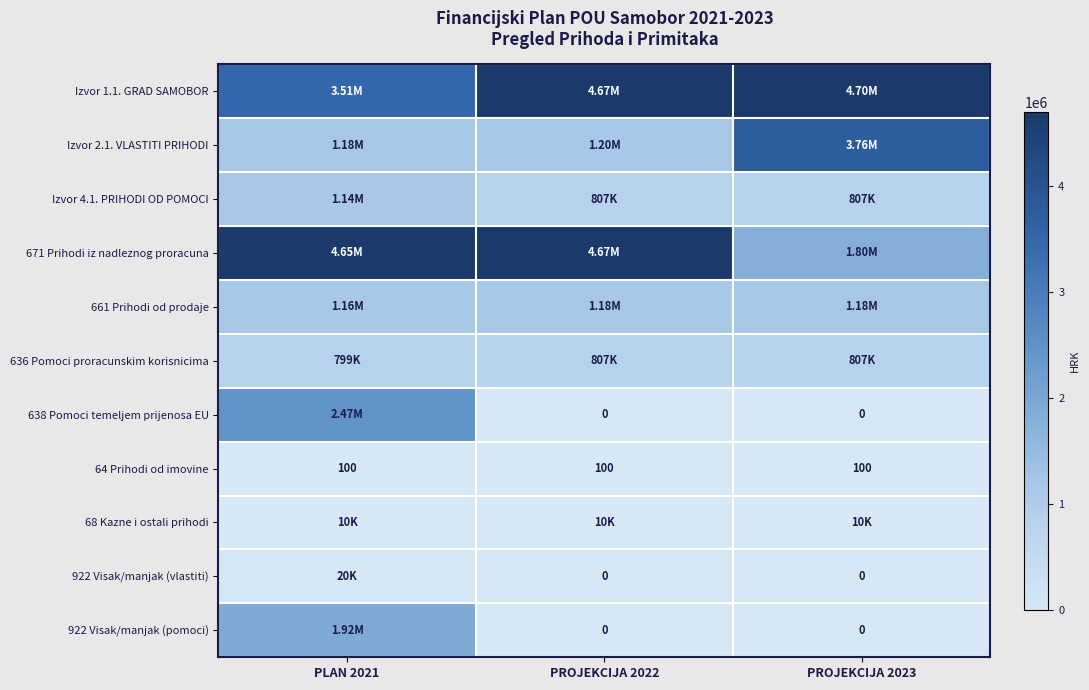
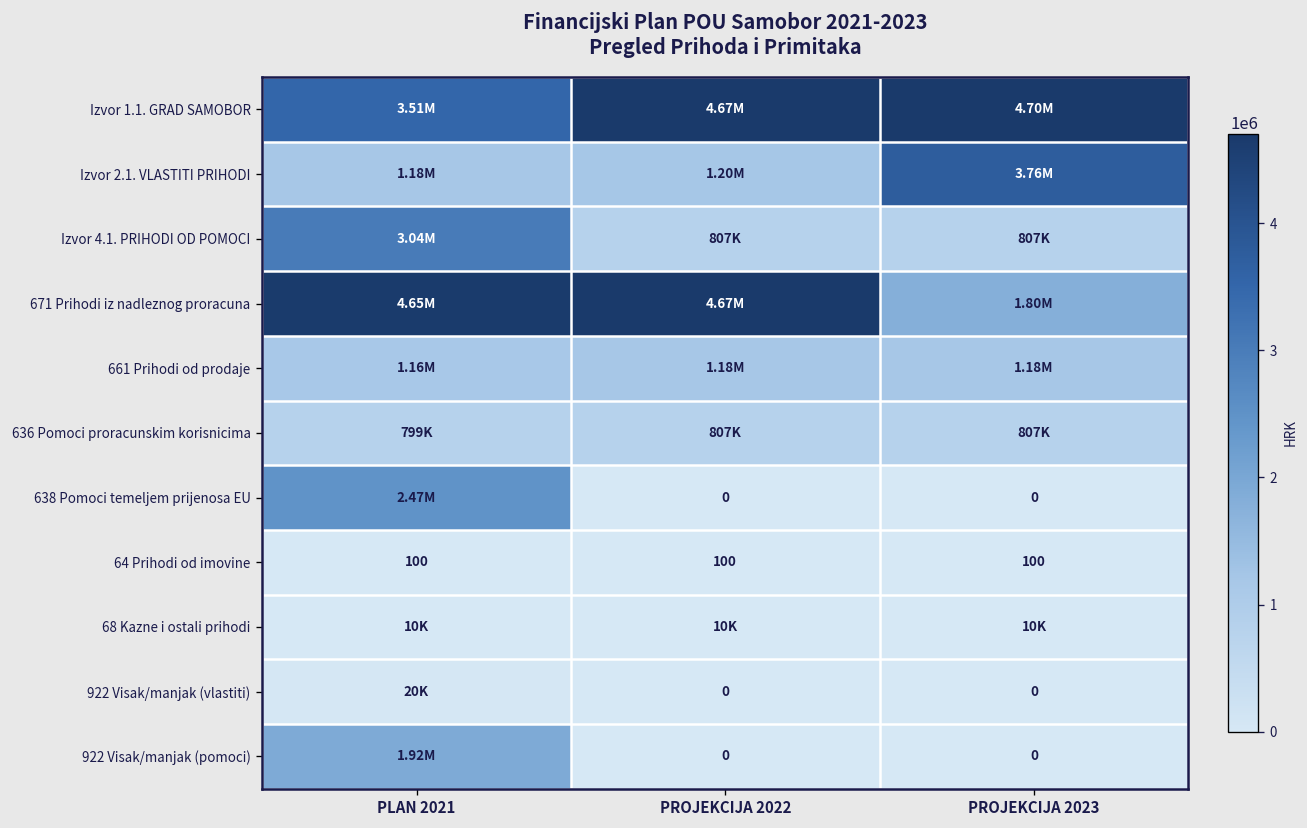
Izvor 4.1. PRIHODI OD POMOCI, PLAN 2021: 1.14M -> 3.04M
